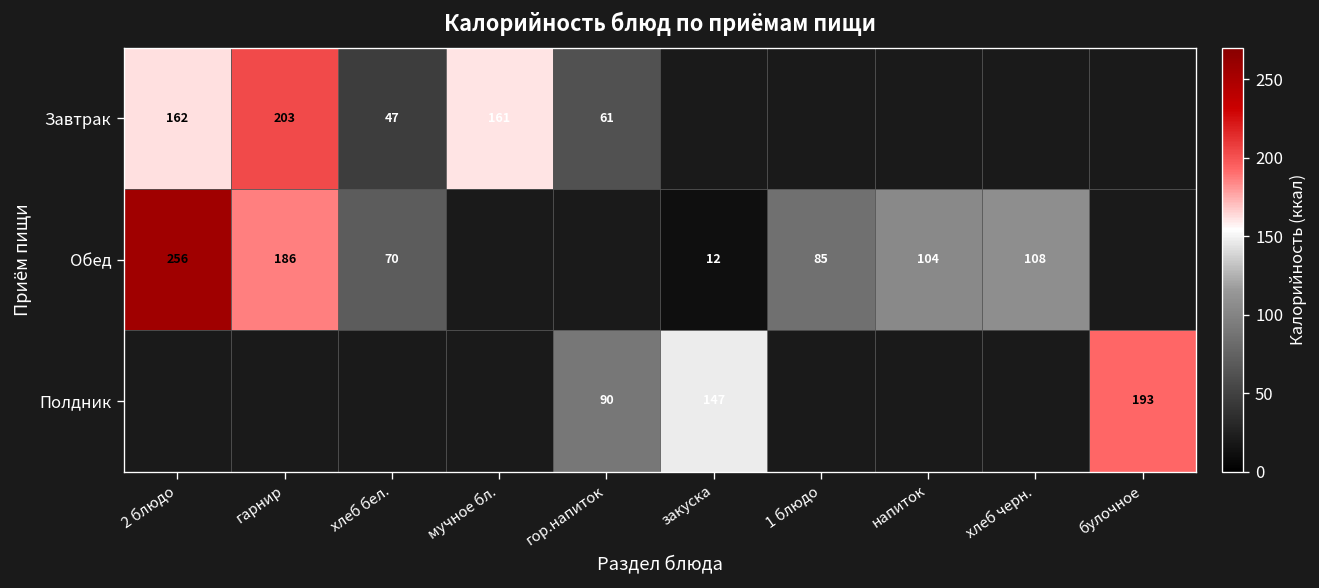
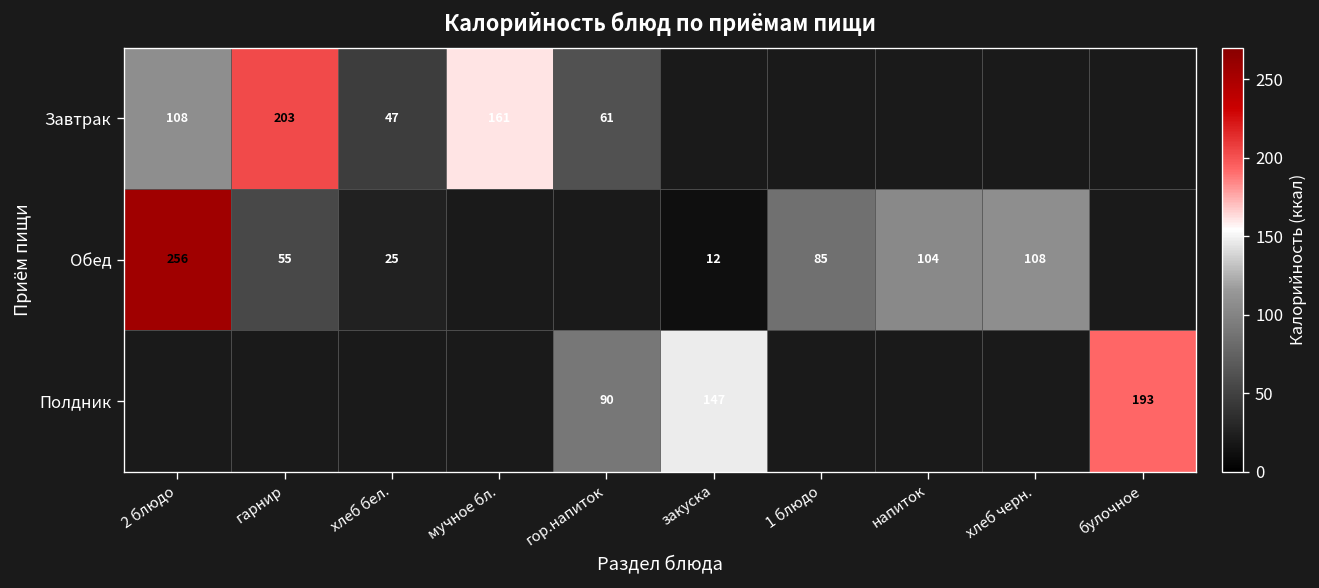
Завтрак, 2 блюдо: 162 -> 108
Обед, гарнир: 186 -> 55
Обед, хлеб бел.: 70 -> 25
